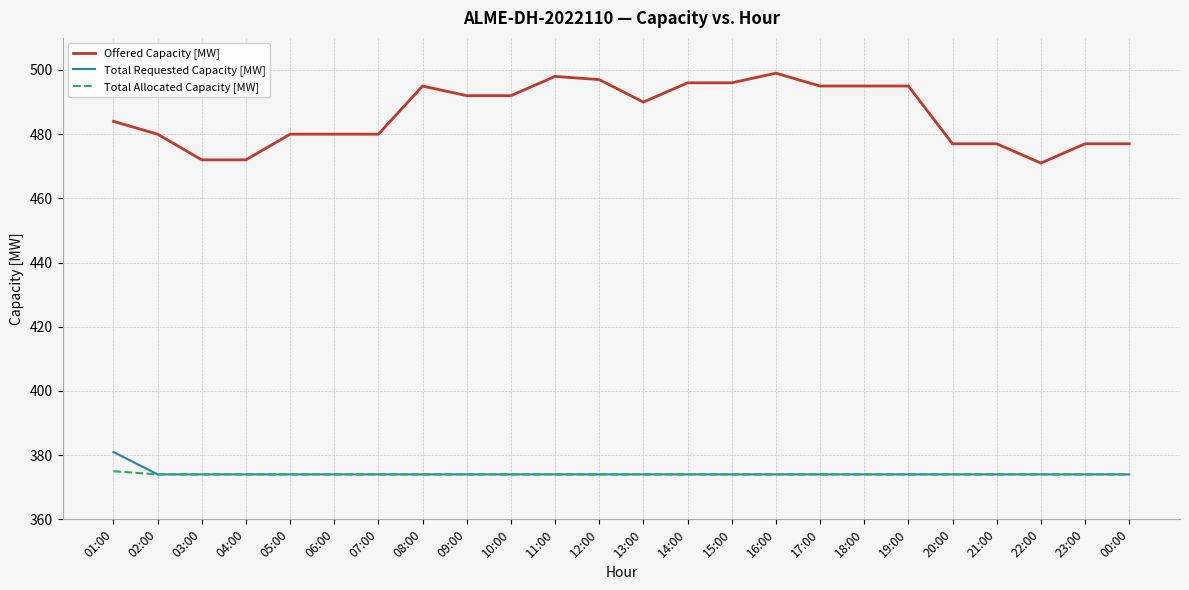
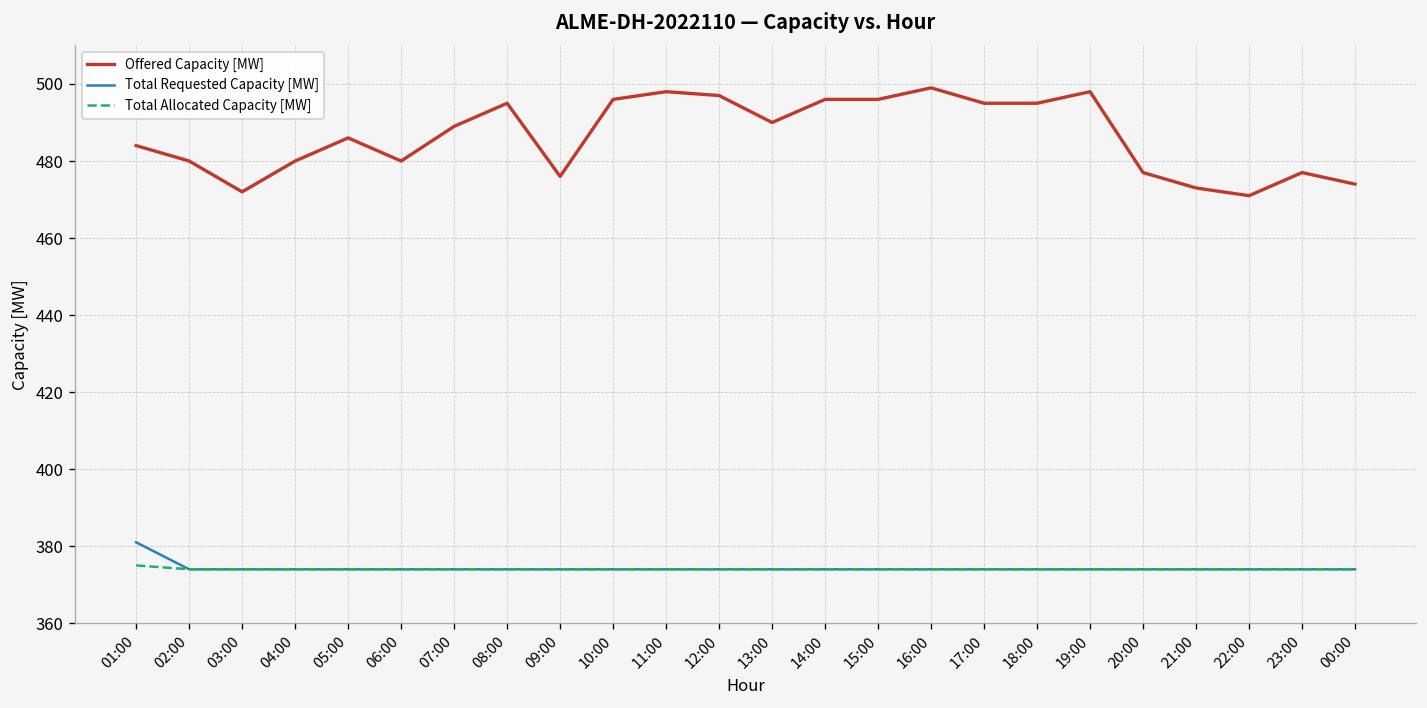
Offered Capacity [MW], 04:00: 472 -> 480
Offered Capacity [MW], 05:00: 480 -> 486
Offered Capacity [MW], 07:00: 480 -> 489
Offered Capacity [MW], 09:00: 492 -> 476
Offered Capacity [MW], 10:00: 492 -> 496
Offered Capacity [MW], 19:00: 495 -> 498
Offered Capacity [MW], 21:00: 477 -> 473
Offered Capacity [MW], 00:00: 477 -> 474
